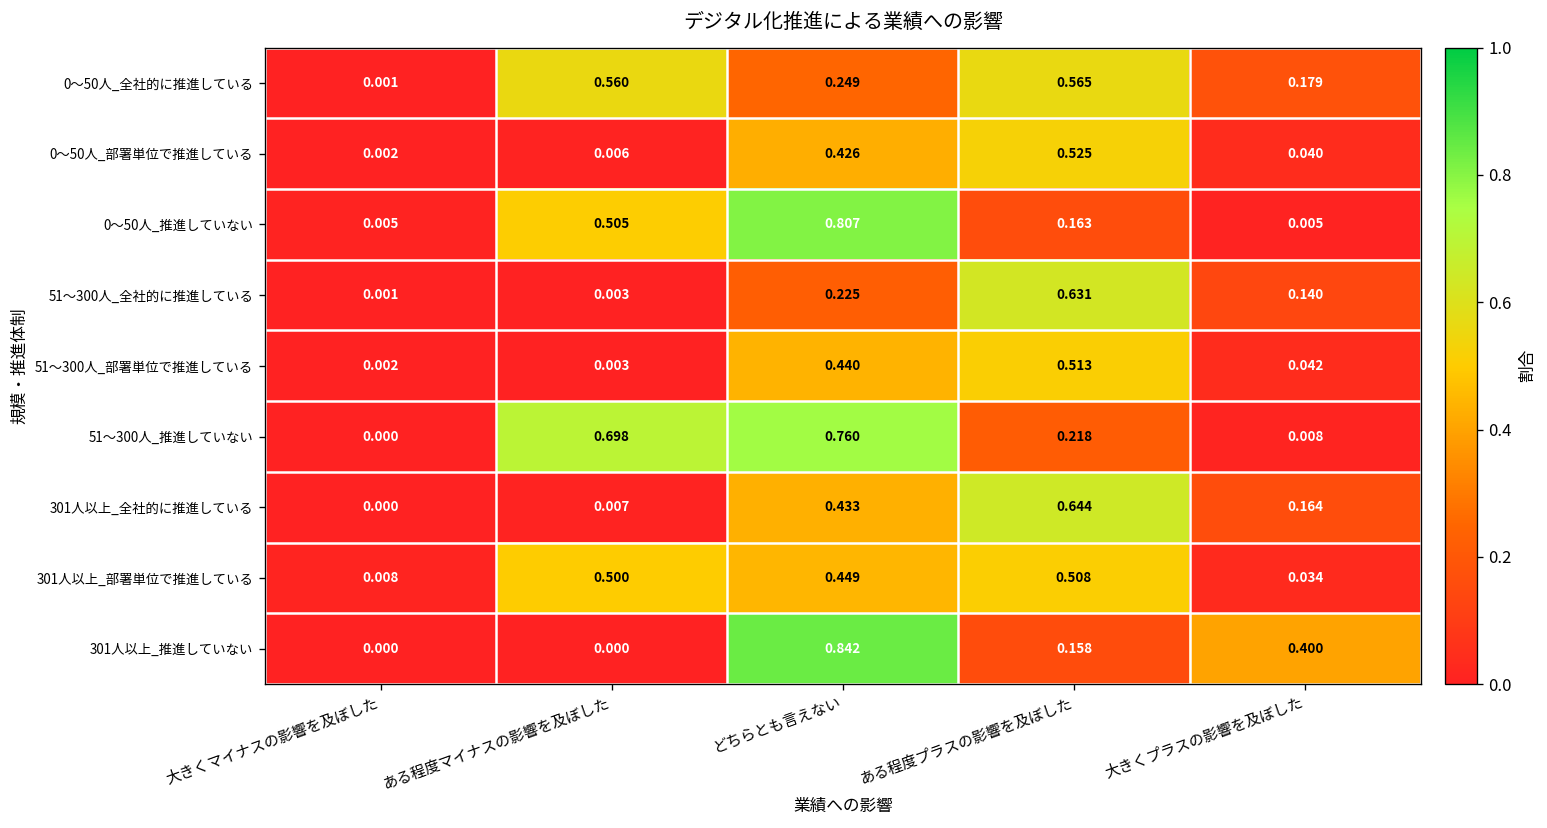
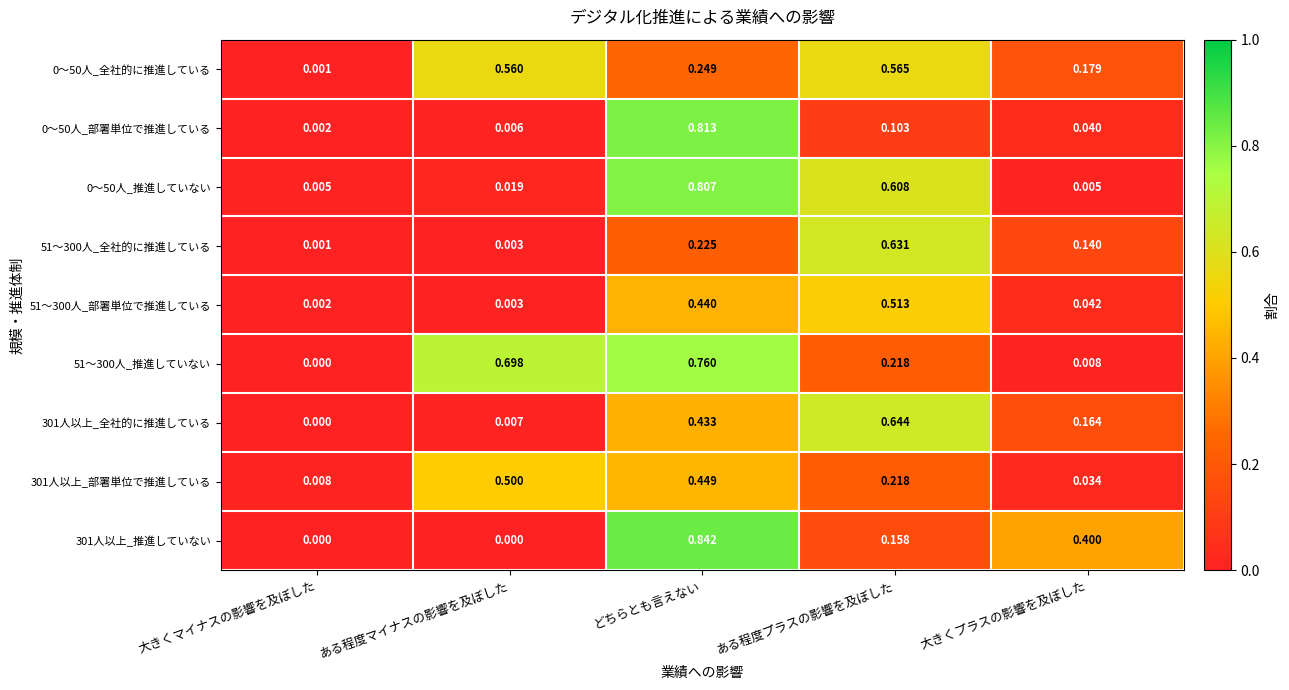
0～50人_部署単位で推進している, どちらとも言えない: 0.426 -> 0.813
0～50人_部署単位で推進している, ある程度プラスの影響を及ぼした: 0.525 -> 0.103
0～50人_推進していない, ある程度マイナスの影響を及ぼした: 0.505 -> 0.019
0～50人_推進していない, ある程度プラスの影響を及ぼした: 0.163 -> 0.608
301人以上_部署単位で推進している, ある程度プラスの影響を及ぼした: 0.508 -> 0.218
